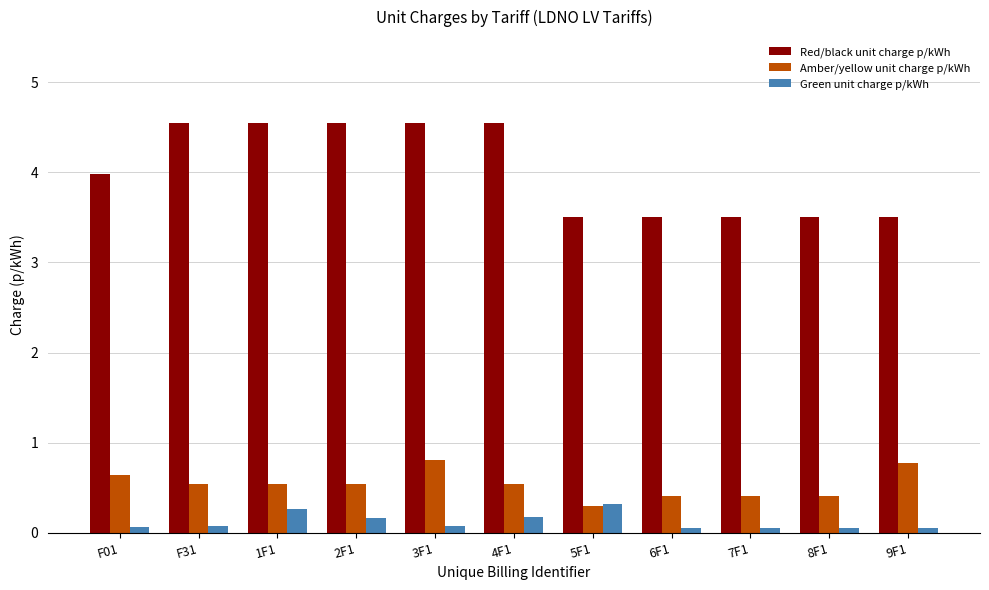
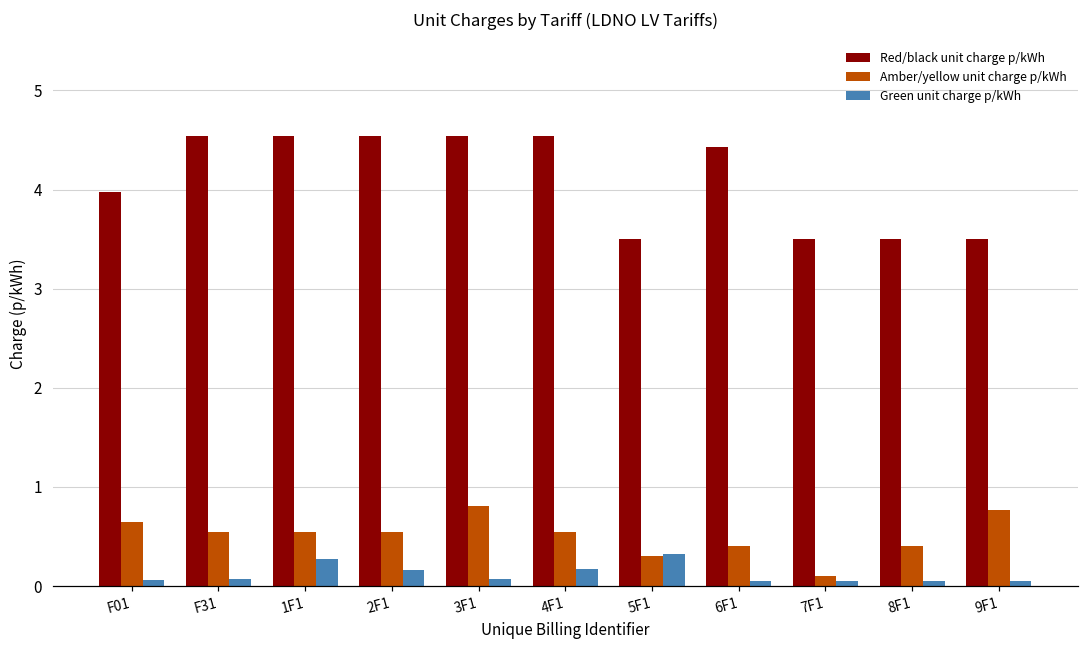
Red/black unit charge p/kWh, 6F1: 3.5 -> 4.4
Amber/yellow unit charge p/kWh, 7F1: 0.4 -> 0.1
